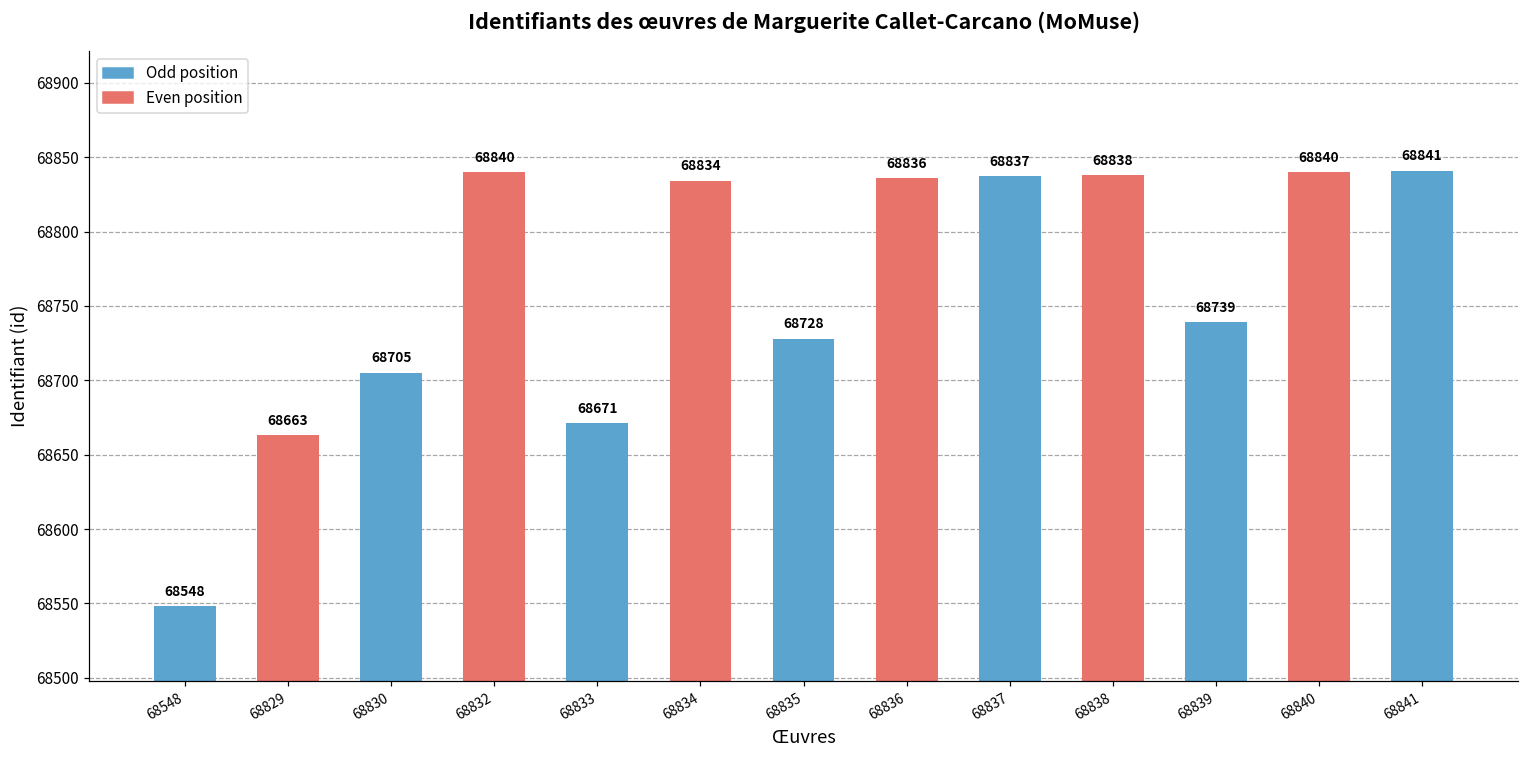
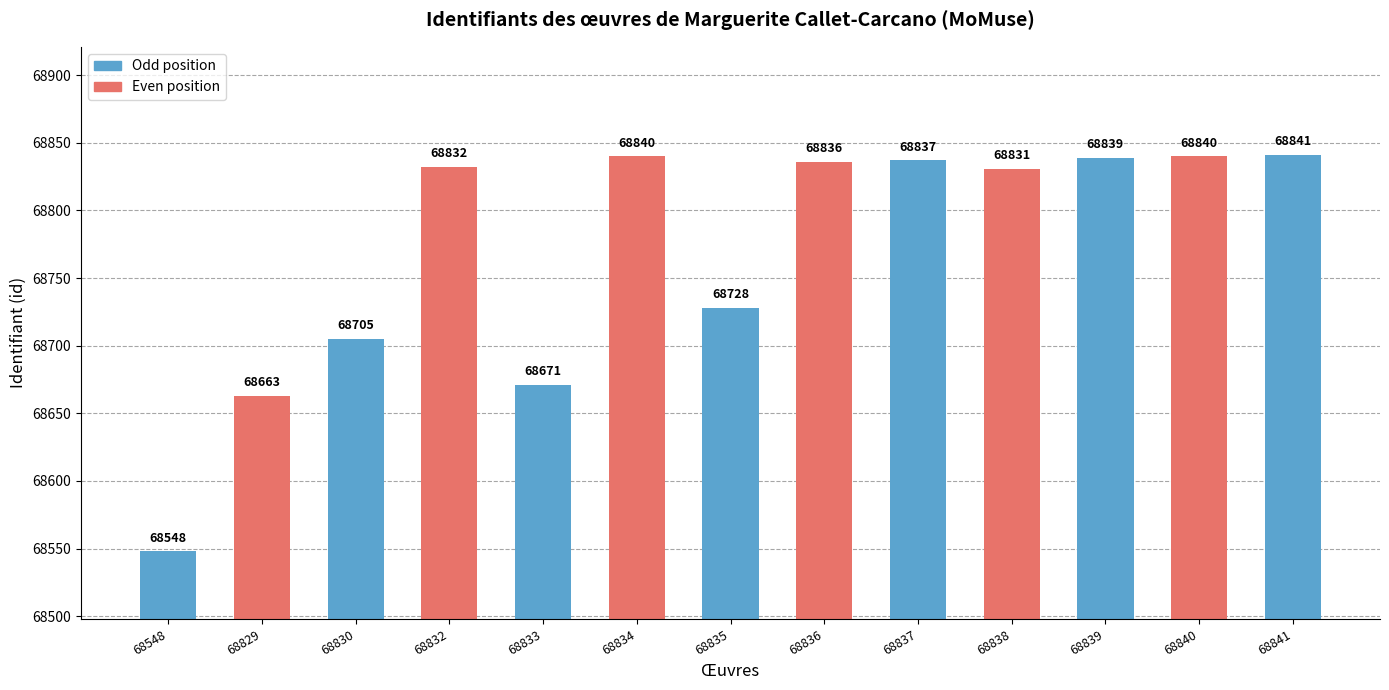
68832: 68840 -> 68832
68834: 68834 -> 68840
68838: 68838 -> 68831
68839: 68739 -> 68839
